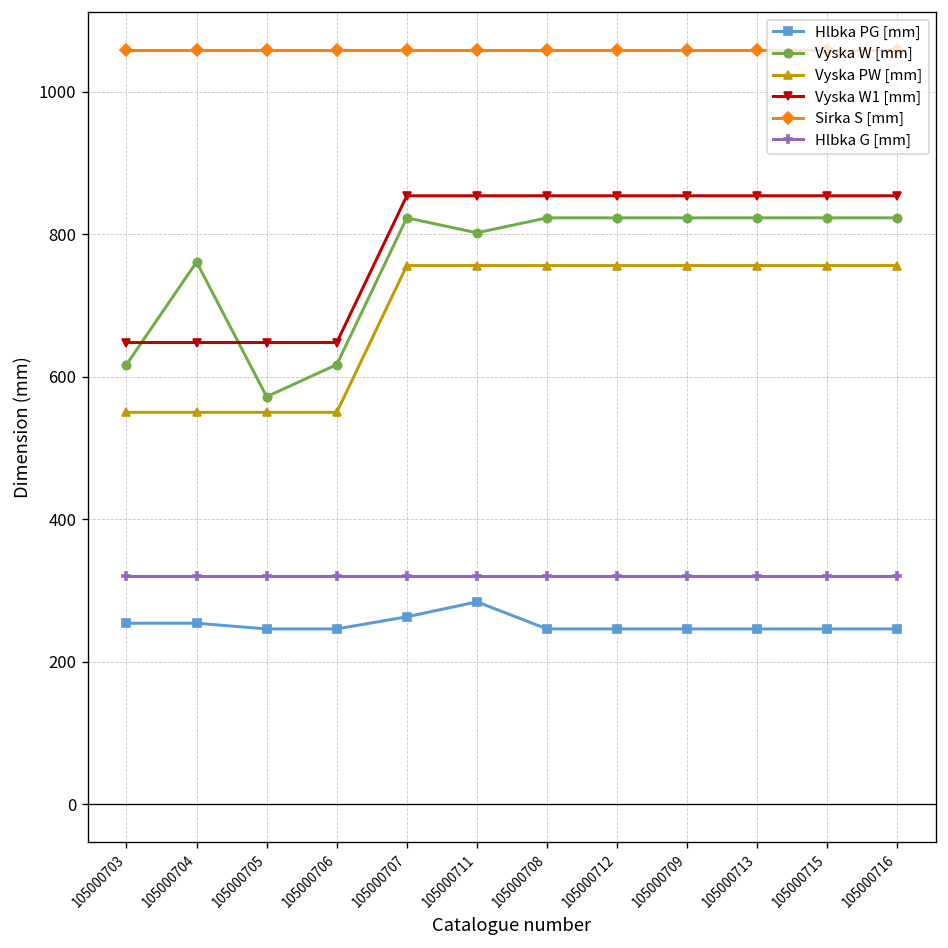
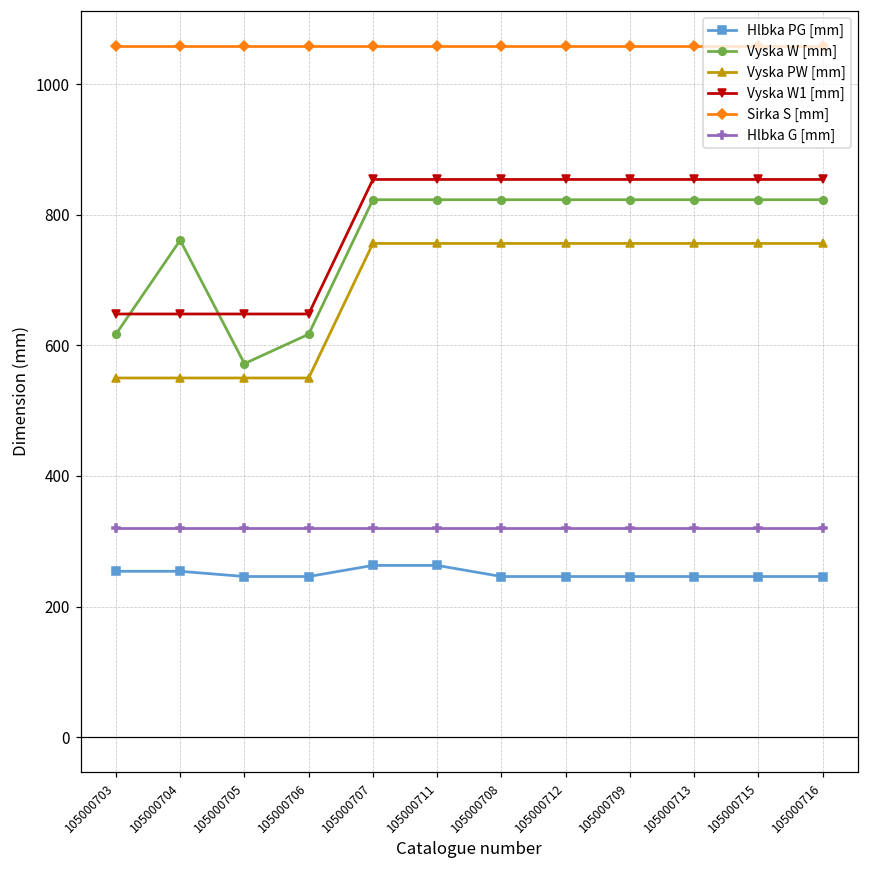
Hlbka PG [mm], 105000711: 280 -> 260
Vyska W [mm], 105000711: 800 -> 820
